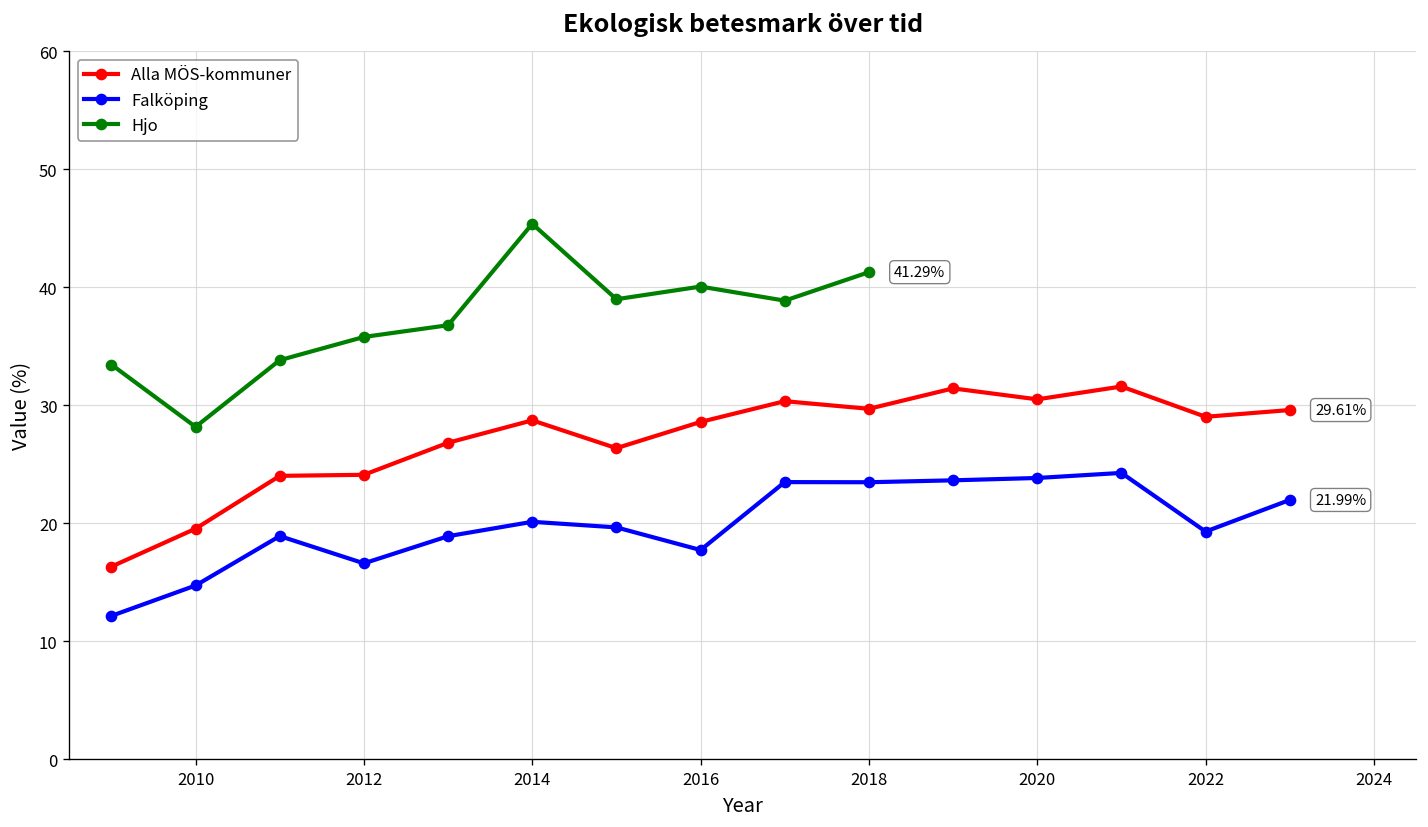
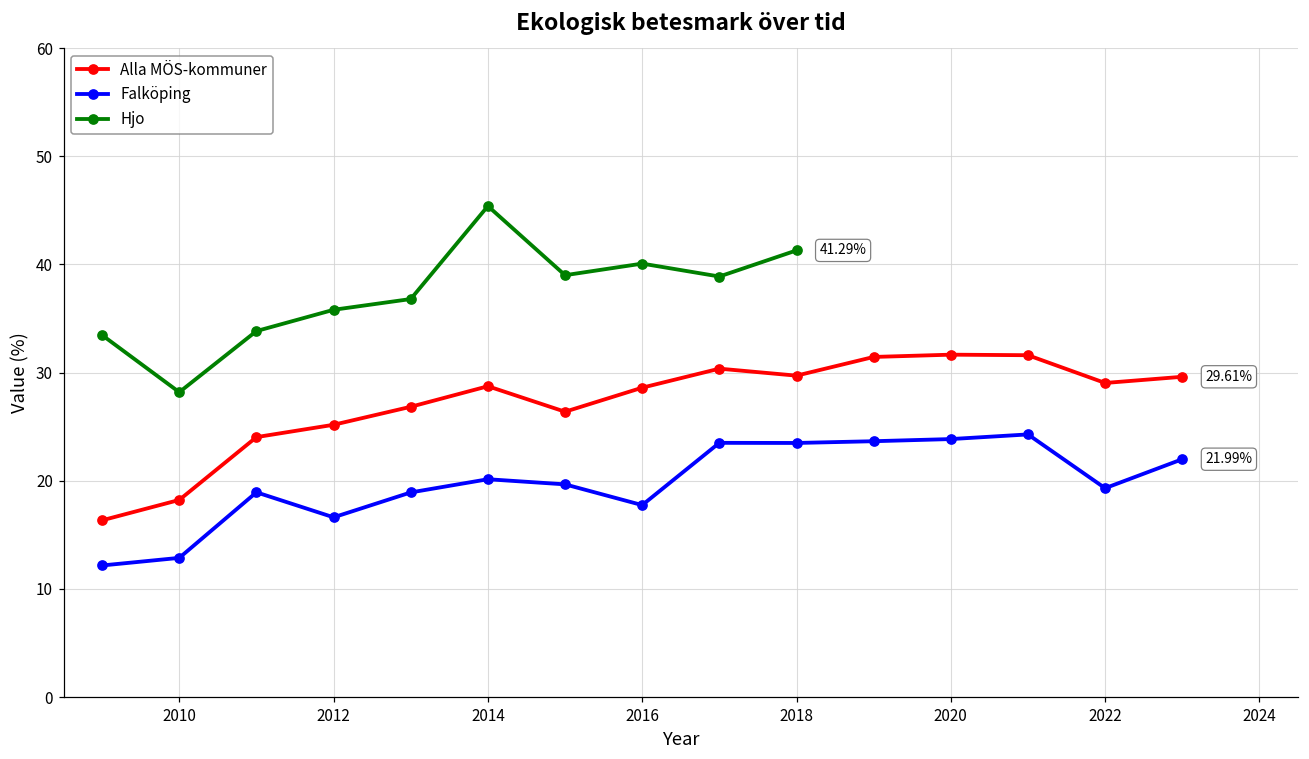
Alla MÖS-kommuner, 2010: 20 -> 18
Falköping, 2010: 15 -> 13
Alla MÖS-kommuner, 2012: 24 -> 25
Alla MÖS-kommuner, 2020: 31 -> 32
